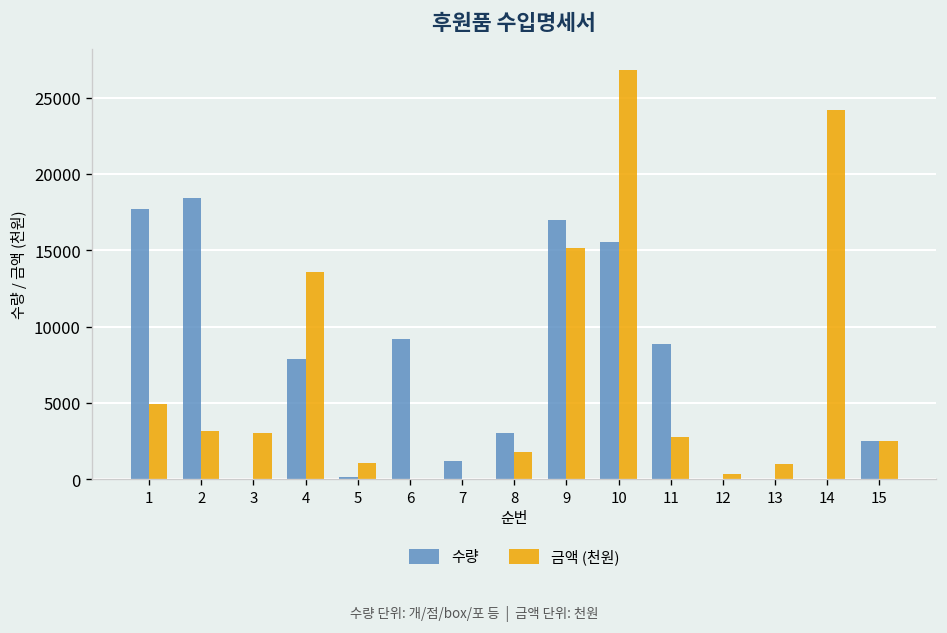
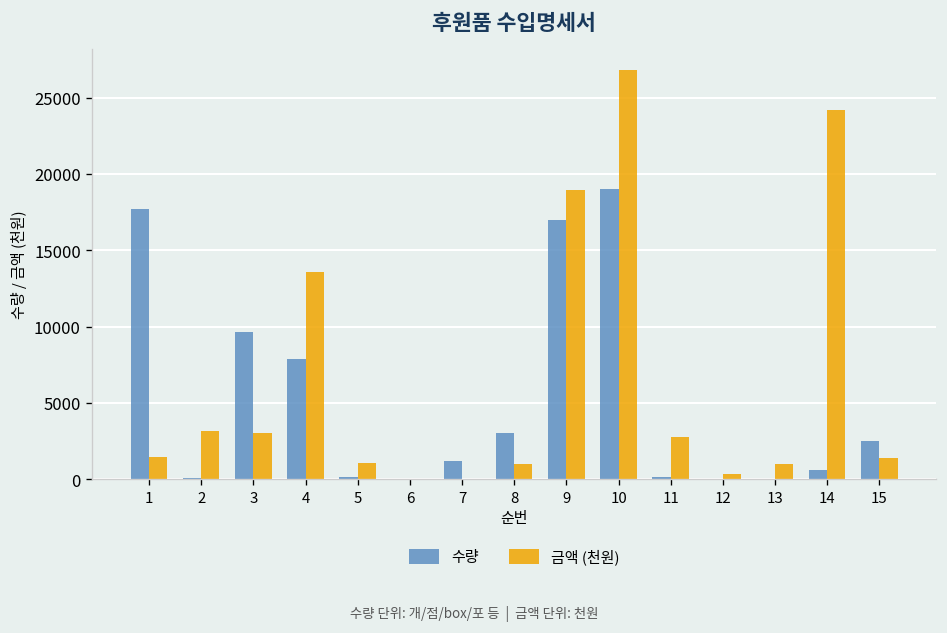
금액 (천원), 1: 4900 -> 1500
수량, 2: 18400 -> 100
수량, 3: 100 -> 9600
수량, 6: 9200 -> 0
금액 (천원), 8: 1800 -> 1000
금액 (천원), 9: 15100 -> 18900
수량, 10: 15500 -> 19000
수량, 11: 8900 -> 100
수량, 14: 0 -> 600
금액 (천원), 15: 2500 -> 1400
